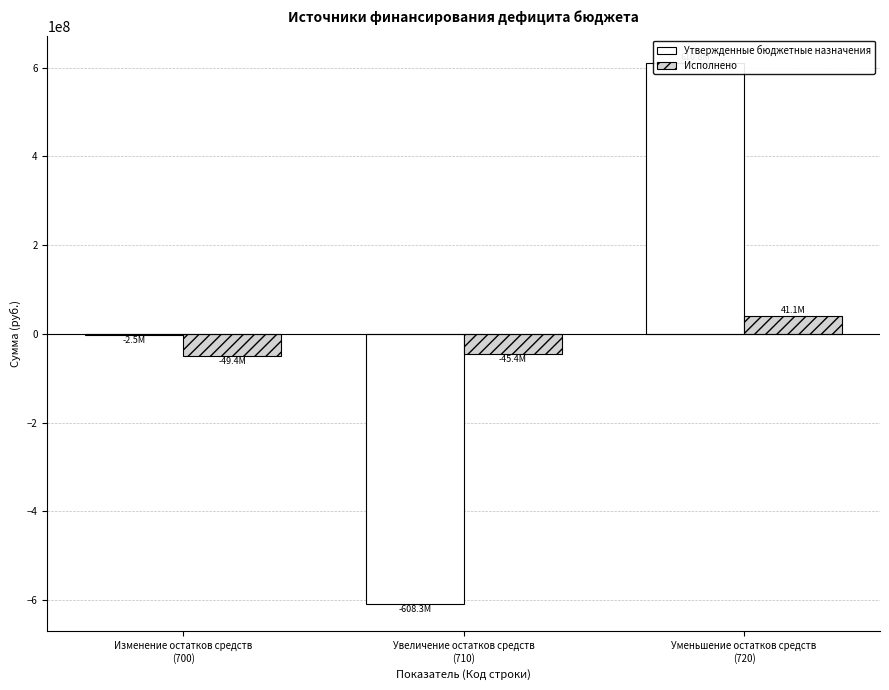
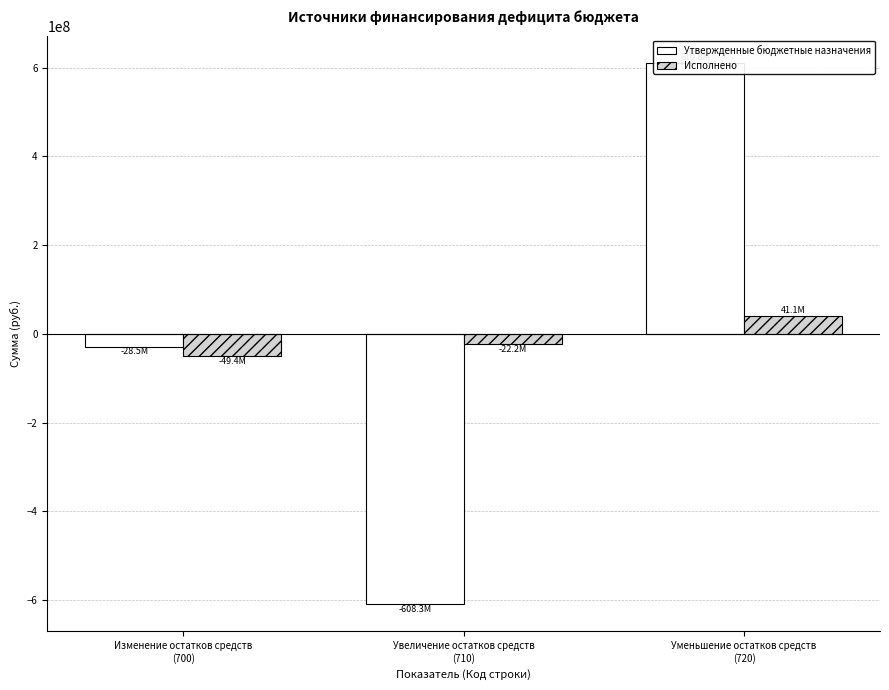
Утвержденные бюджетные назначения, Изменение остатков средств (700): -2.5M -> -28.5M
Исполнено, Увеличение остатков средств (710): -45.4M -> -22.2M
